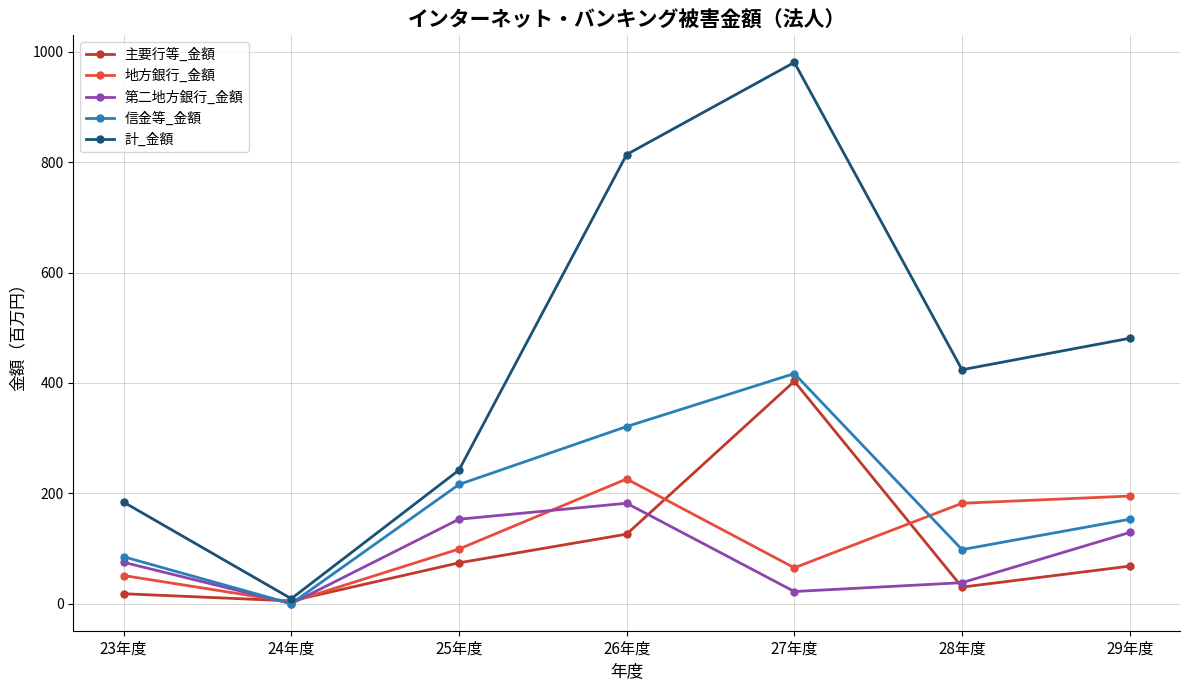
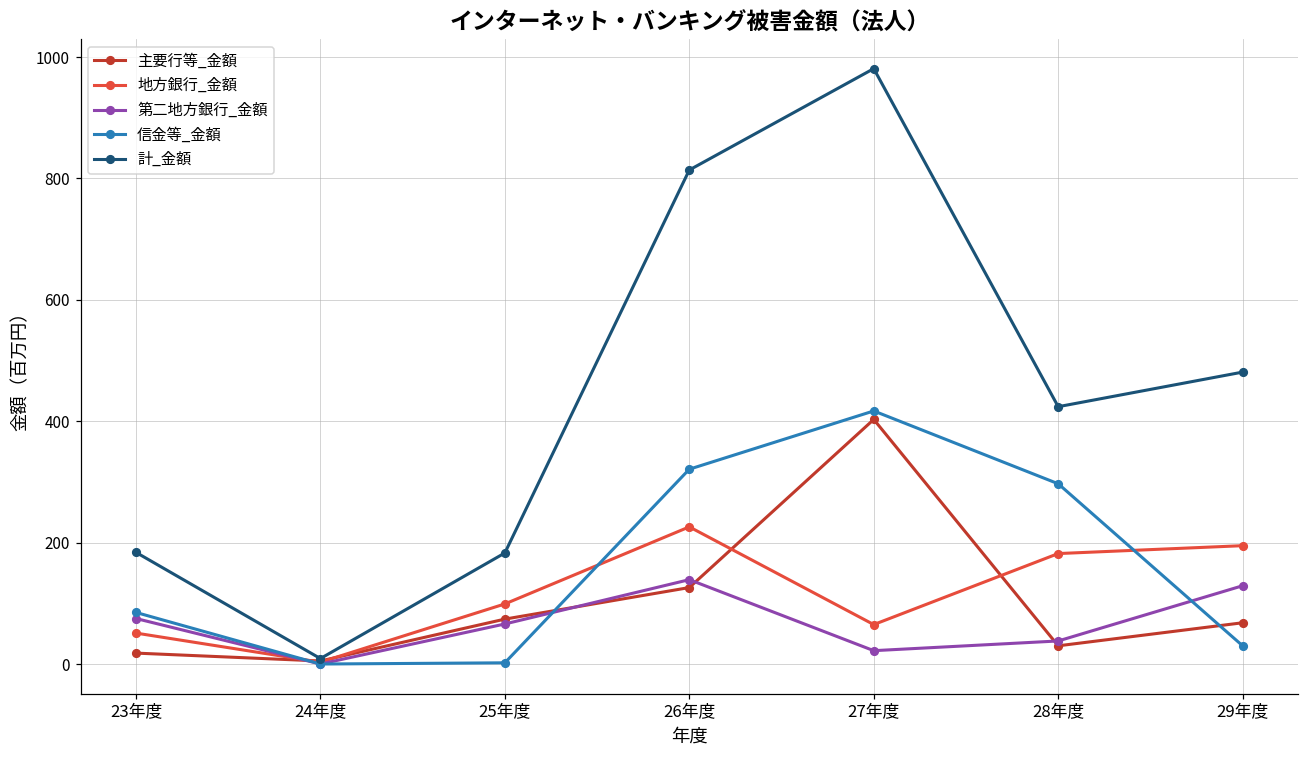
第二地方銀行_金額, 25年度: 150 -> 70
信金等_金額, 25年度: 220 -> 0
計_金額, 25年度: 240 -> 180
第二地方銀行_金額, 26年度: 180 -> 140
信金等_金額, 28年度: 100 -> 300
信金等_金額, 29年度: 150 -> 30
